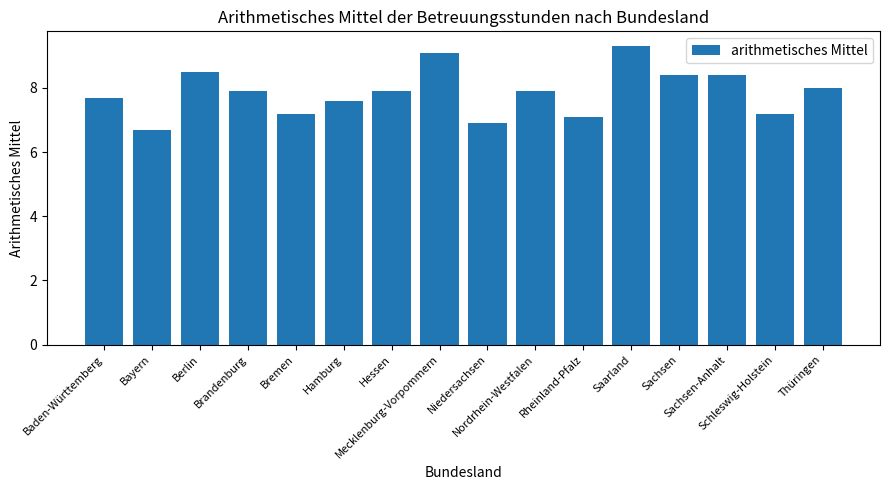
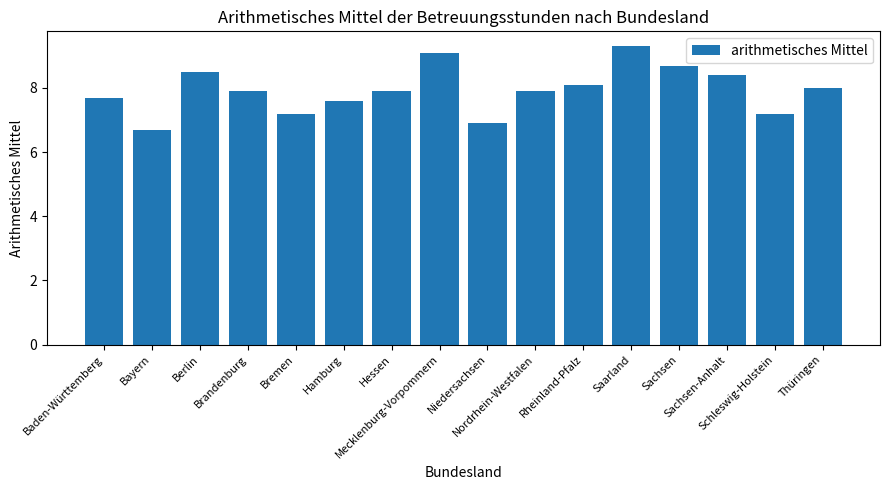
Rheinland-Pfalz: 7.1 -> 8.1
Sachsen: 8.4 -> 8.7
